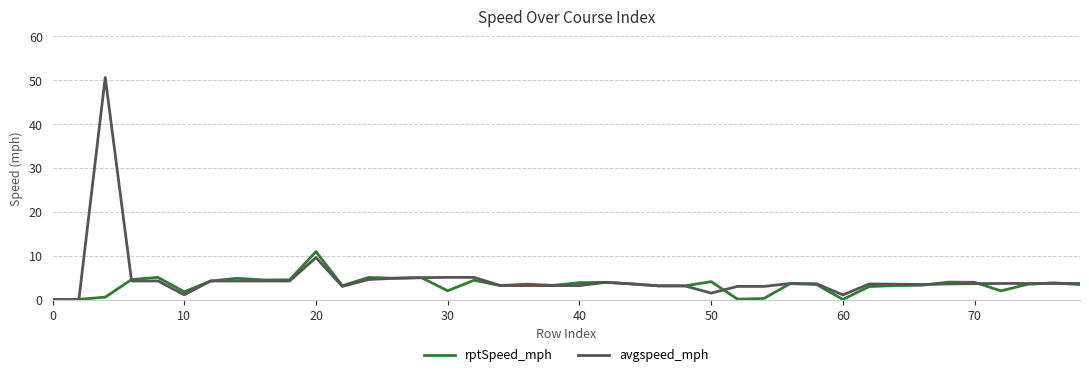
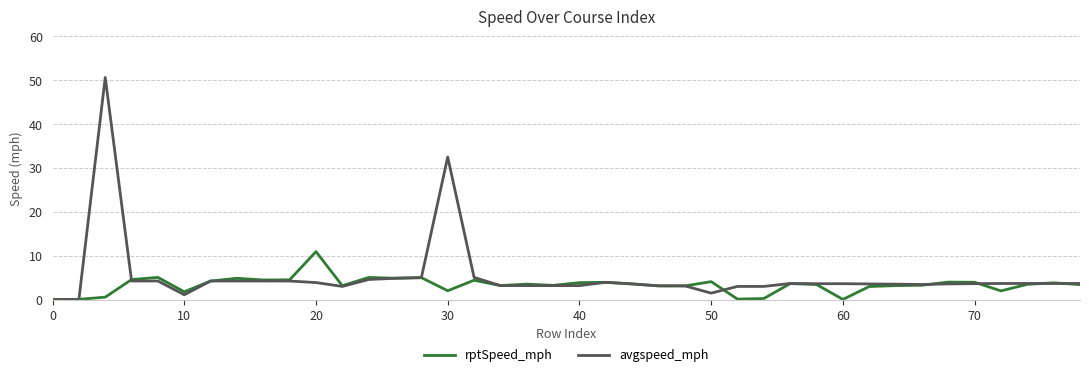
avgspeed_mph, 20: 10 -> 4
avgspeed_mph, 30: 5 -> 33
avgspeed_mph, 60: 1 -> 4
